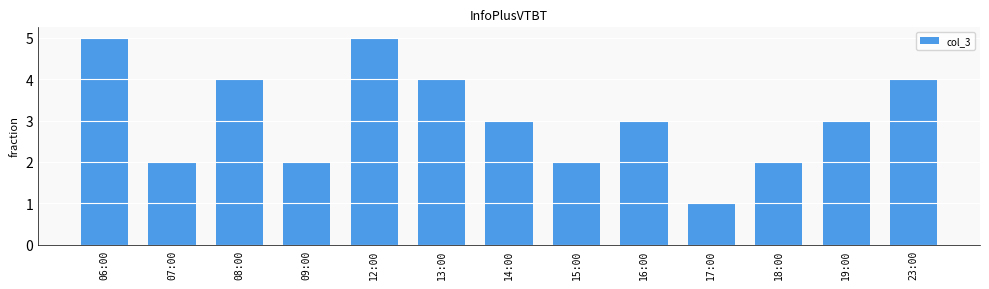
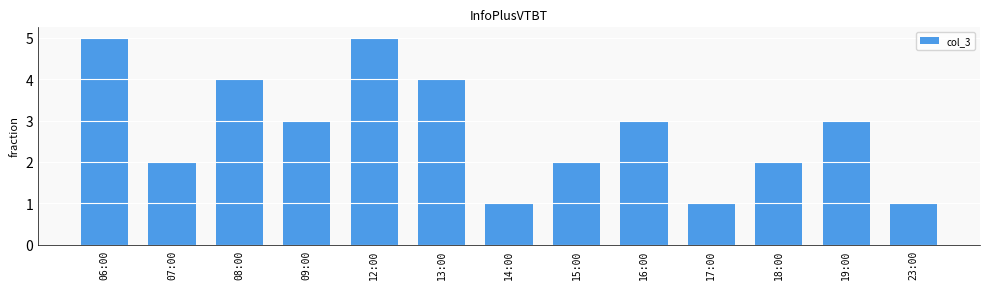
09:00: 2 -> 3
14:00: 3 -> 1
23:00: 4 -> 1
